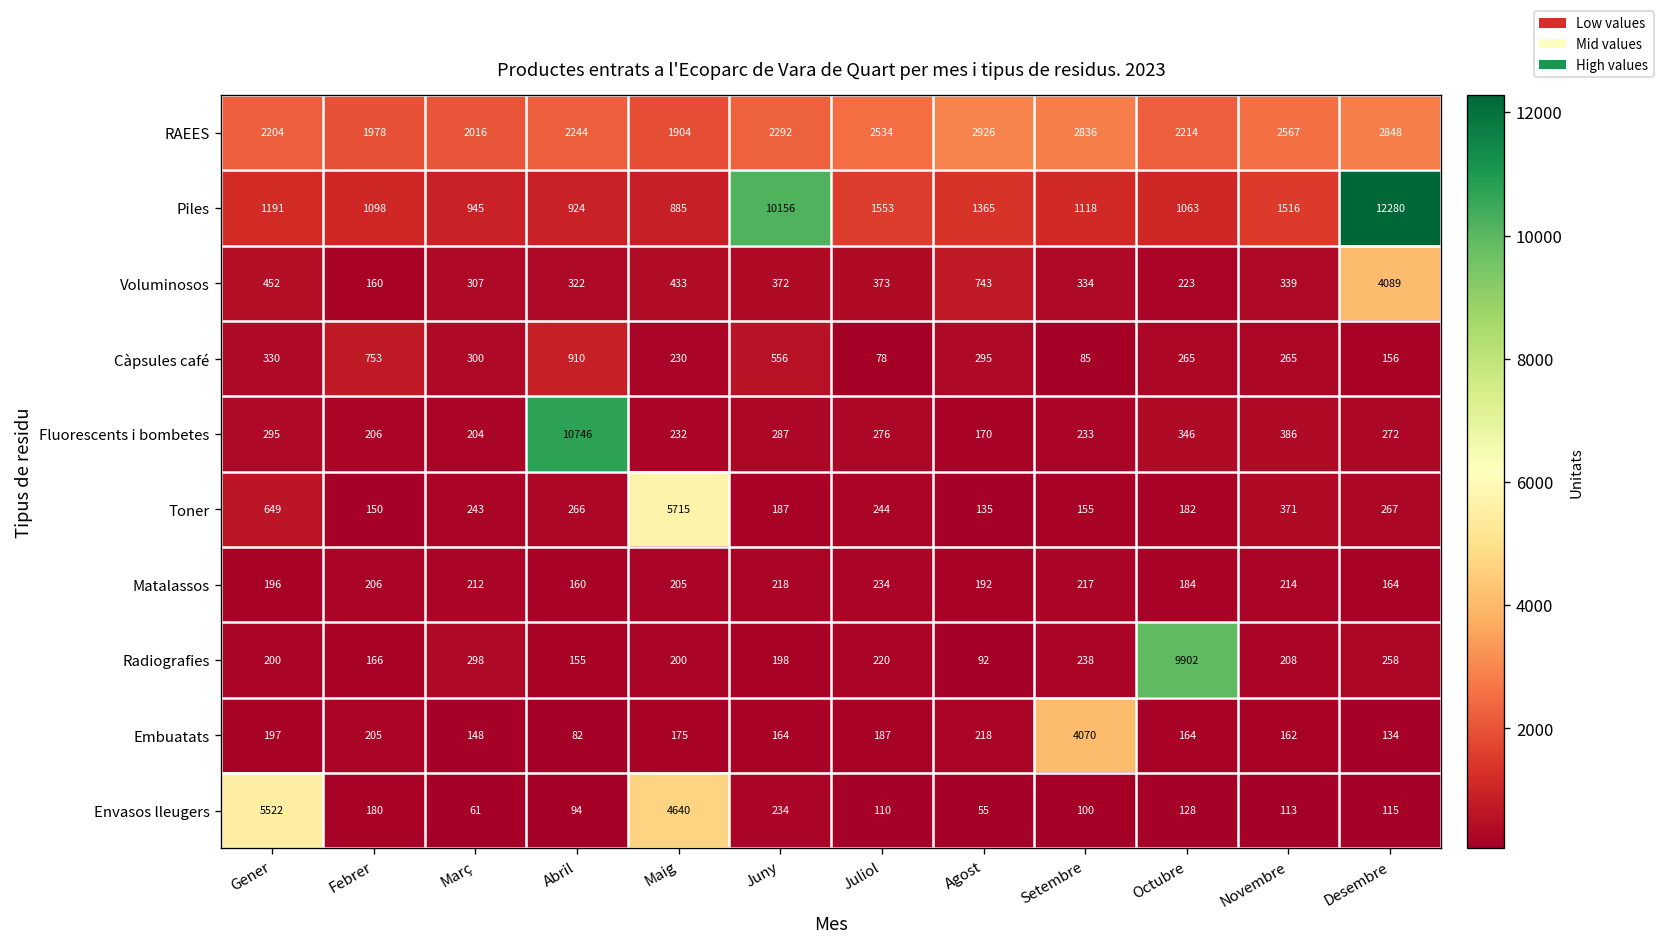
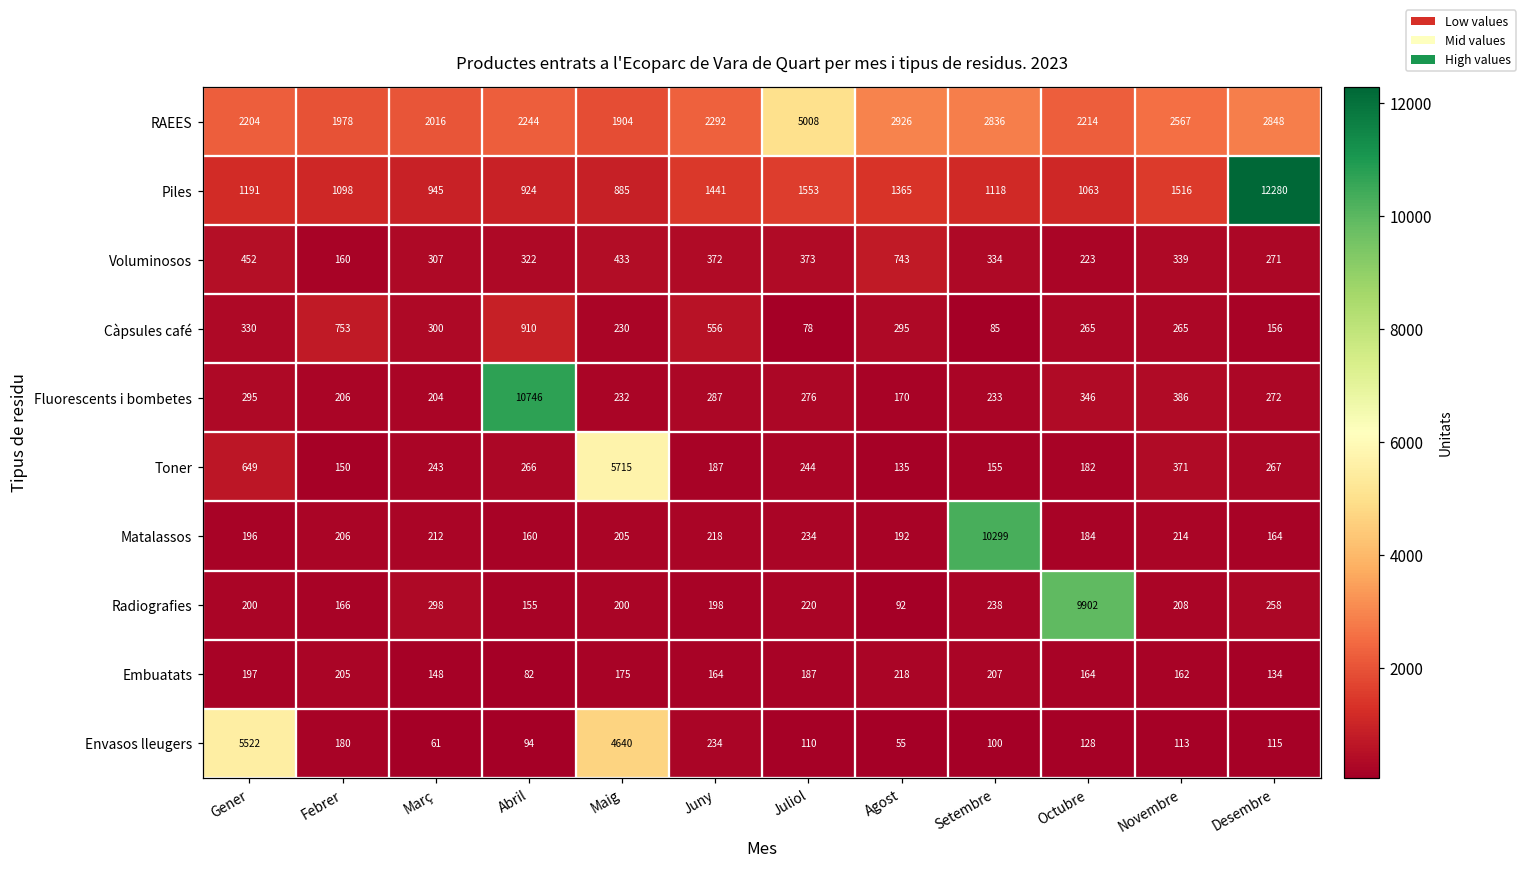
RAEES, Juliol: 2534 -> 5008
Piles, Juny: 10156 -> 1441
Voluminosos, Desembre: 4089 -> 271
Matalassos, Setembre: 217 -> 10299
Embuatats, Setembre: 4070 -> 207
